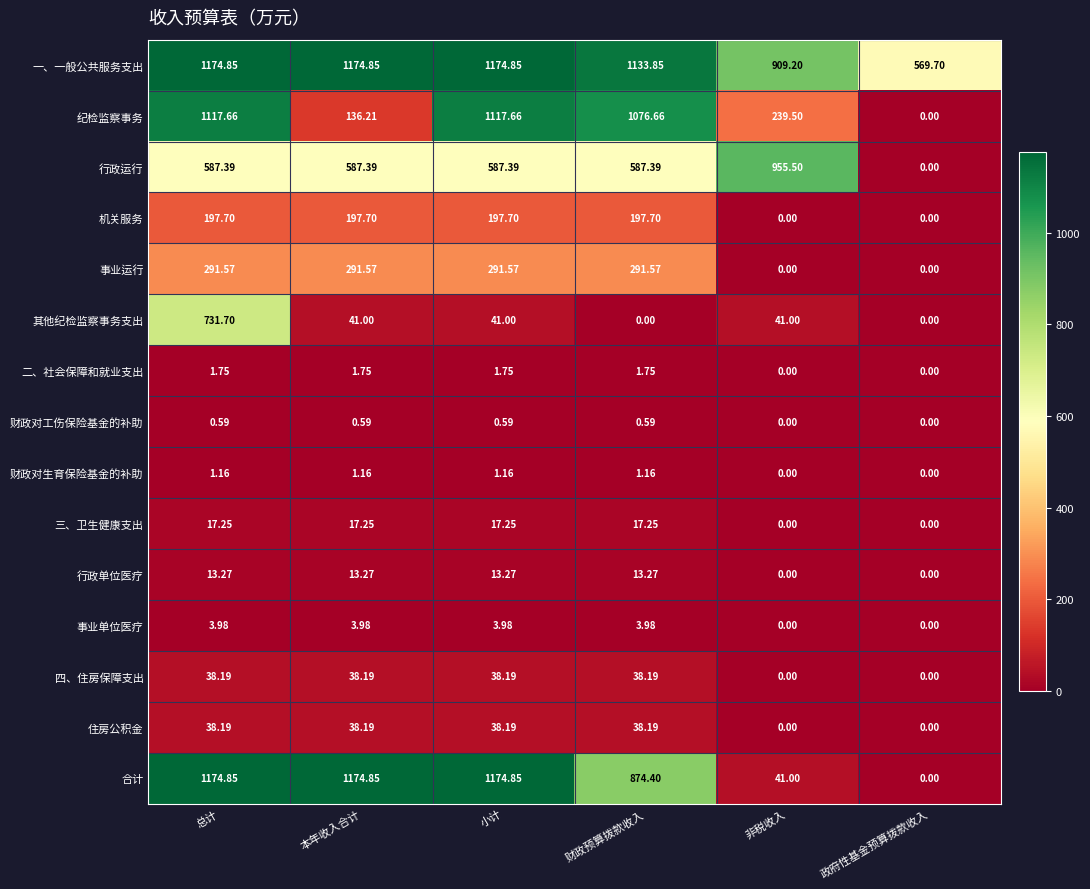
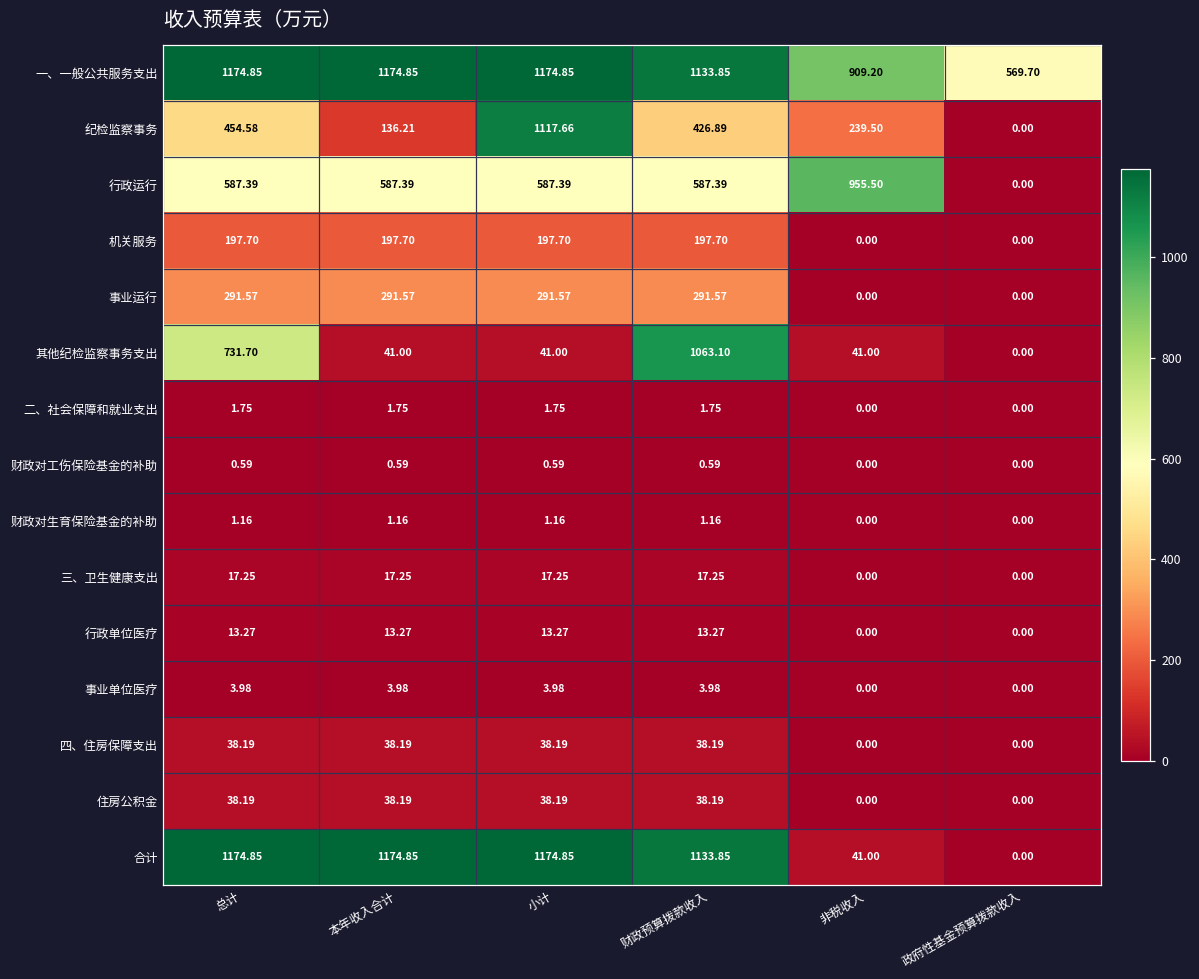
纪检监察事务, 总计: 1117.66 -> 454.58
纪检监察事务, 财政预算拨款收入: 1076.66 -> 426.89
其他纪检监察事务支出, 财政预算拨款收入: 0.00 -> 1063.10
合计, 财政预算拨款收入: 874.40 -> 1133.85
